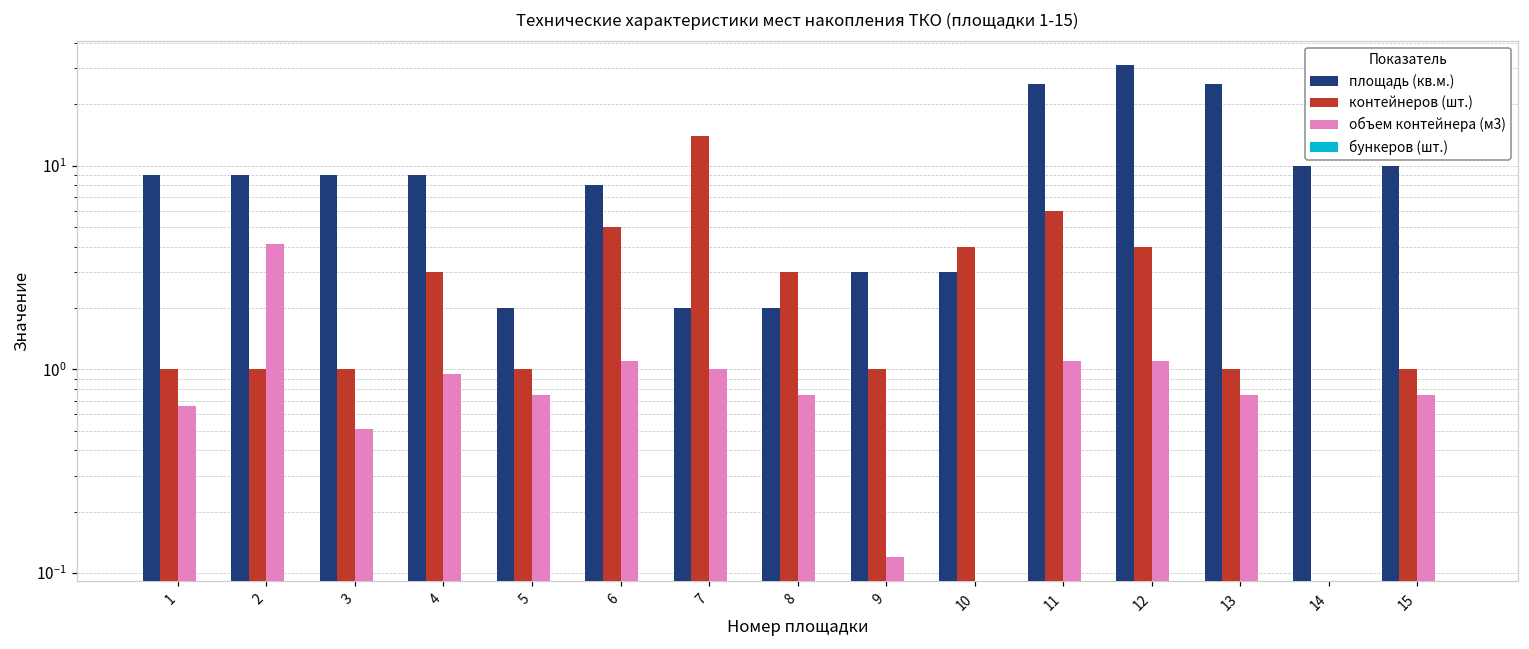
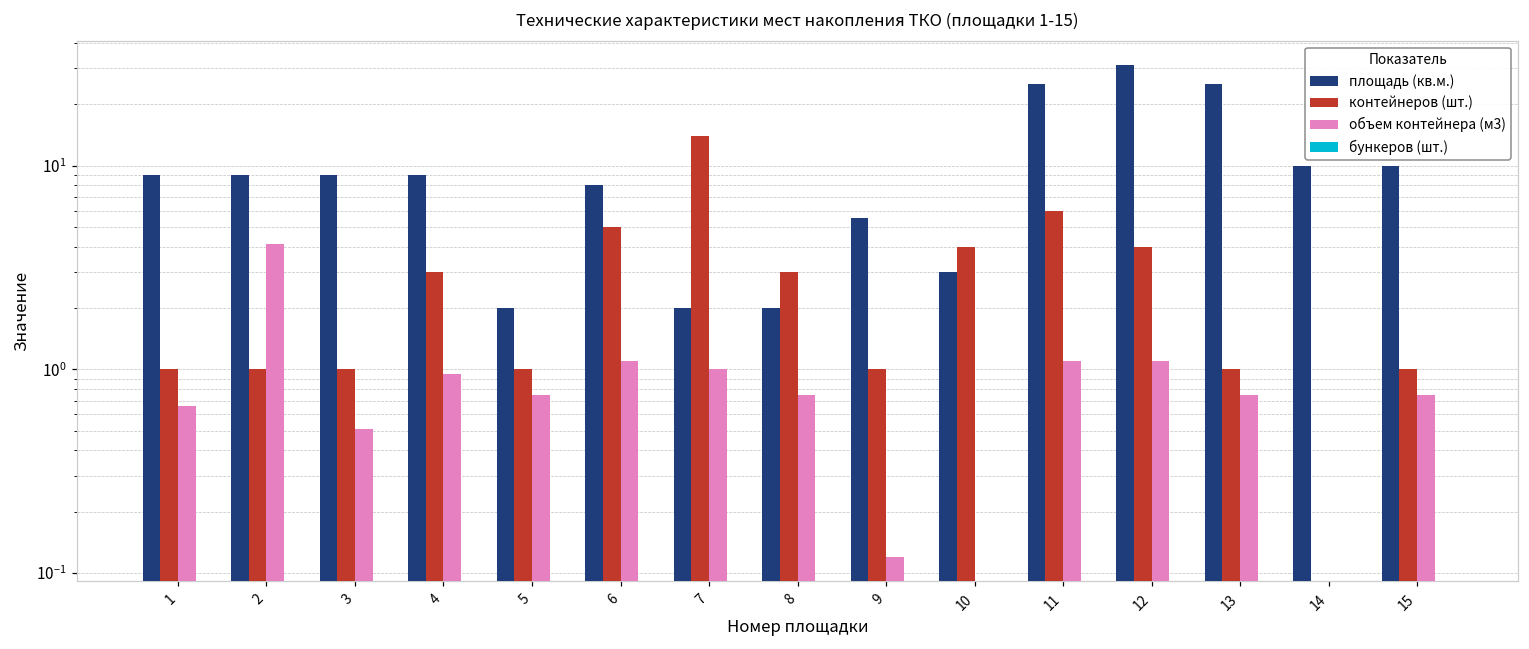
площадь (кв.м.), 9: 3.0 -> 5.5
